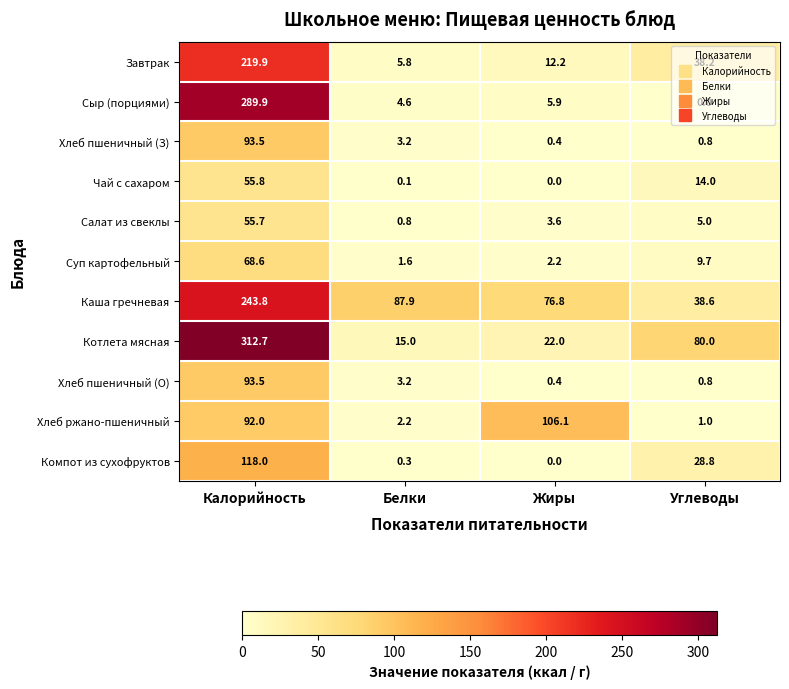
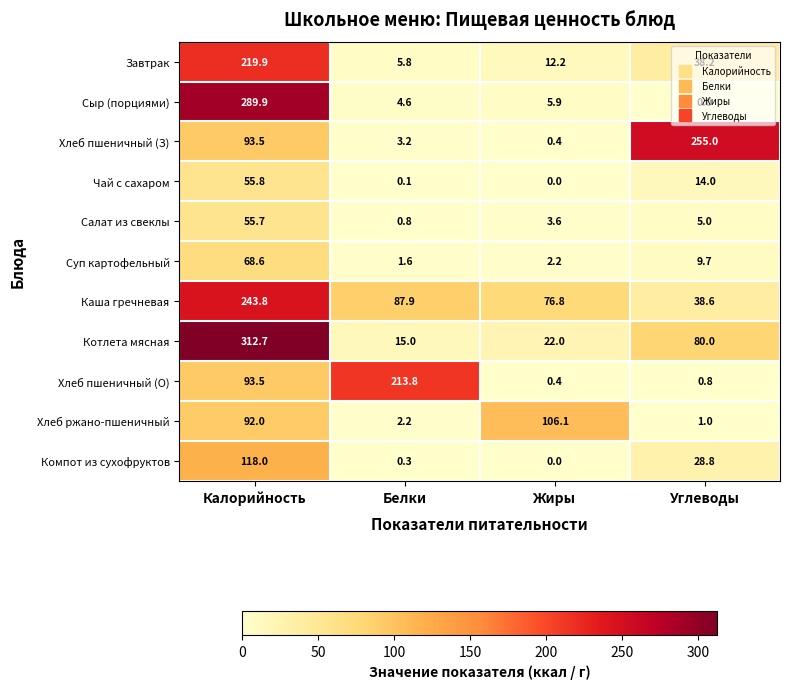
Хлеб пшеничный (З), Углеводы: 0.8 -> 255.0
Хлеб пшеничный (О), Белки: 3.2 -> 213.8
